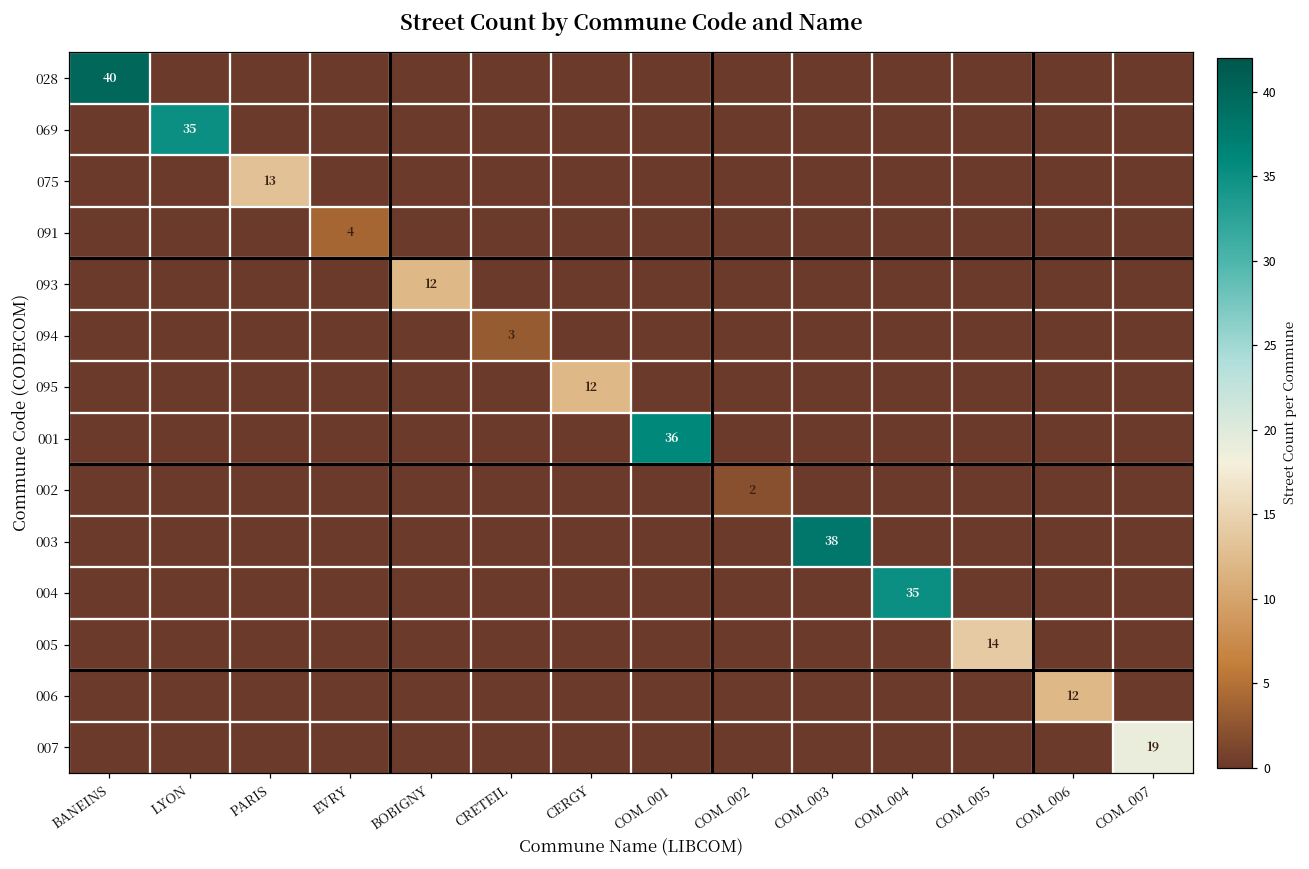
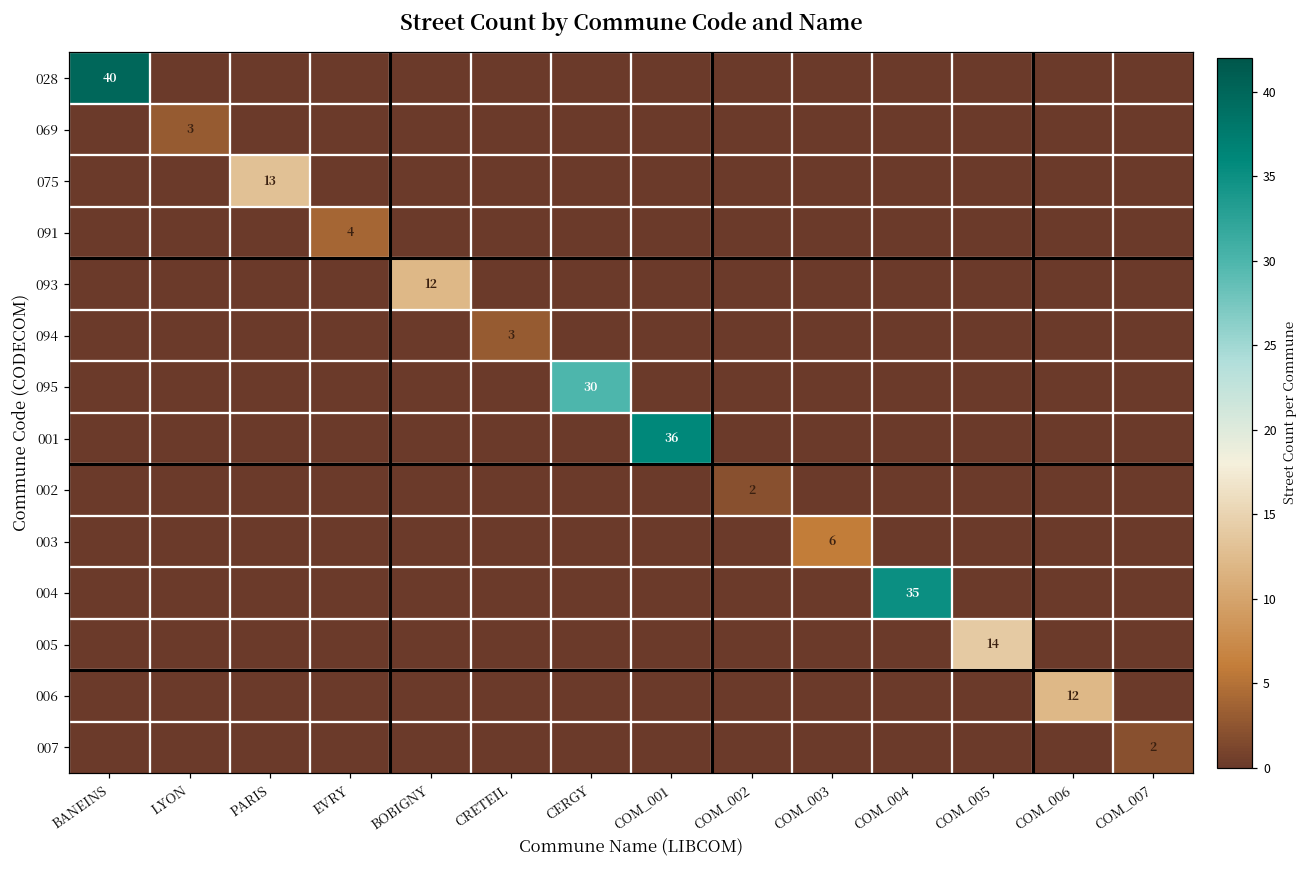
069, LYON: 35 -> 3
095, CERGY: 12 -> 30
003, COM_003: 38 -> 6
007, COM_007: 19 -> 2
